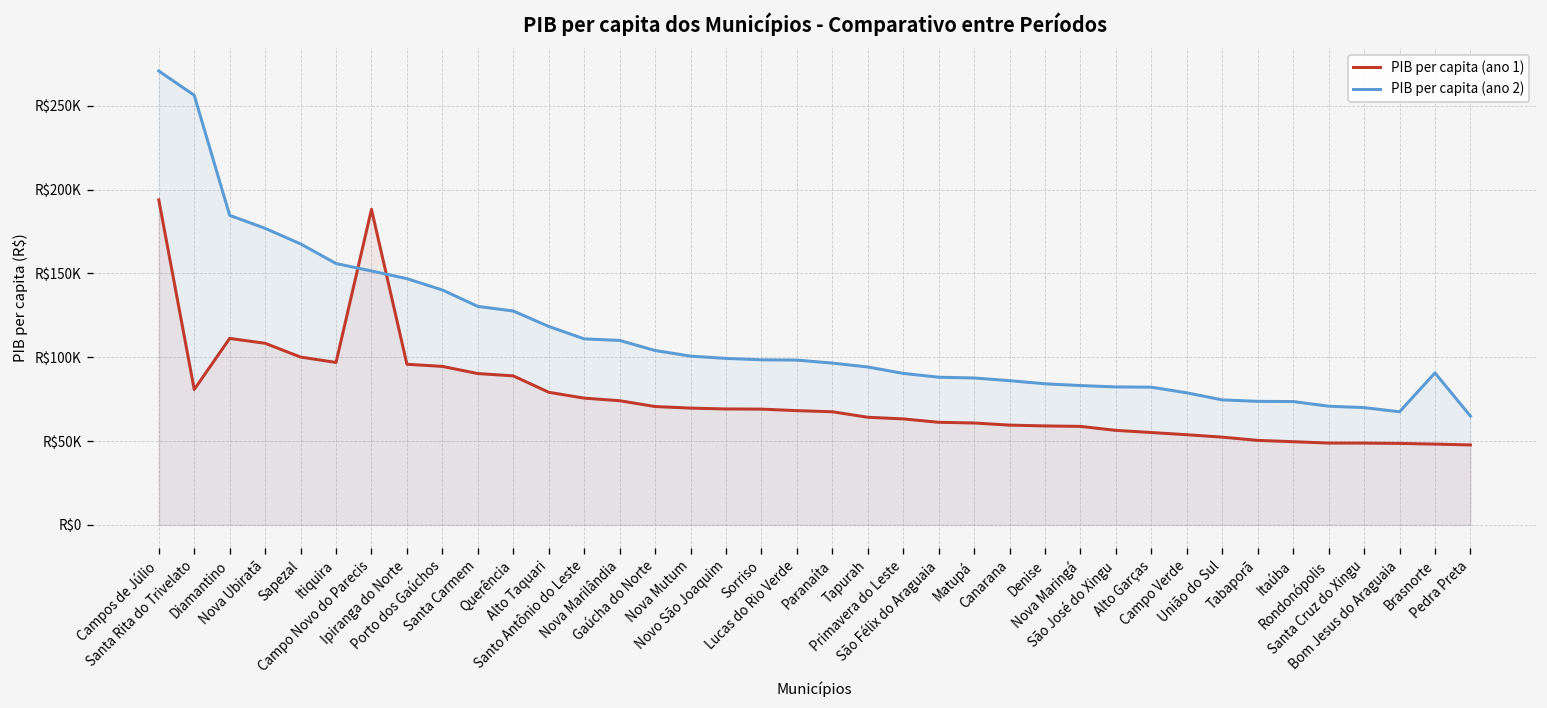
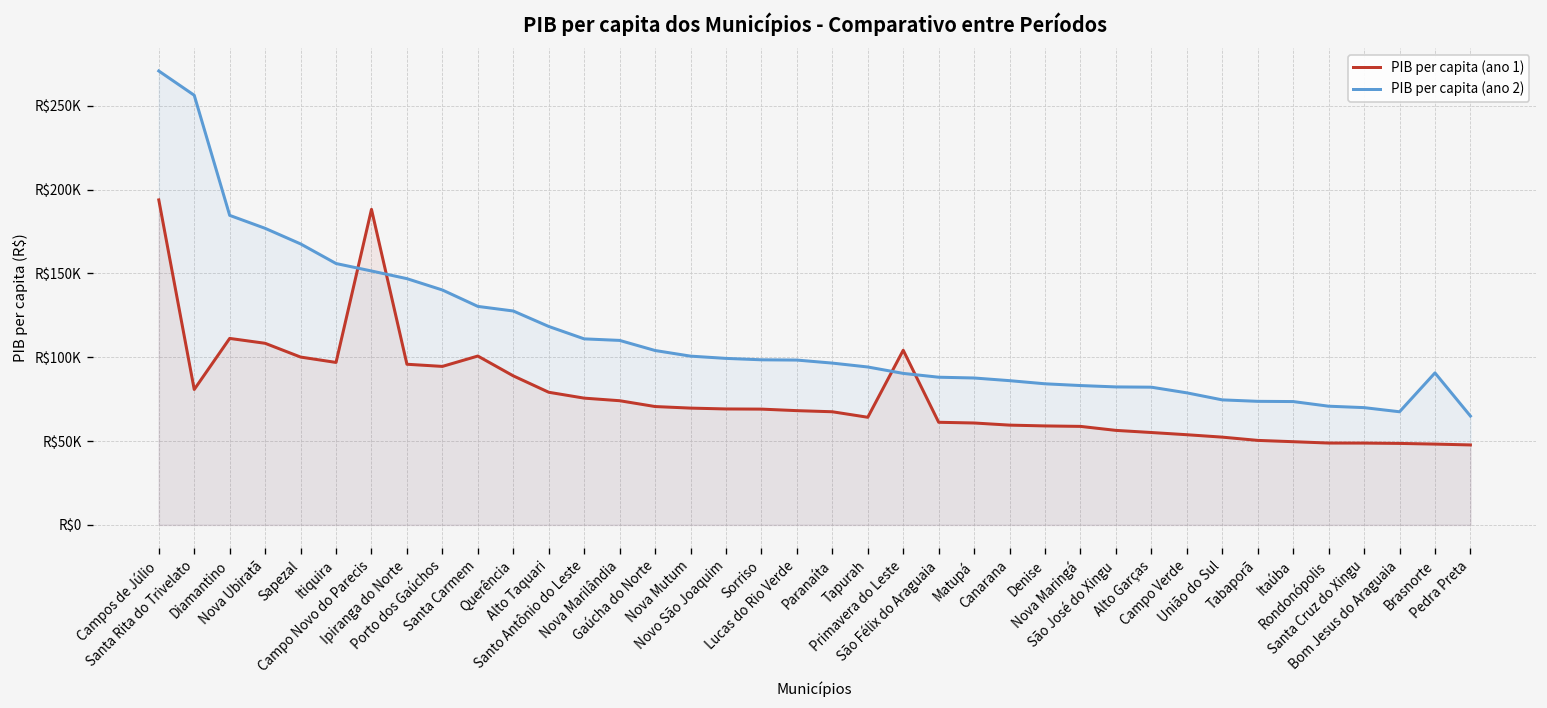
PIB per capita (ano 1), Santa Carmem: R$90000 -> R$101000
PIB per capita (ano 1), Primavera do Leste: R$63000 -> R$104000
